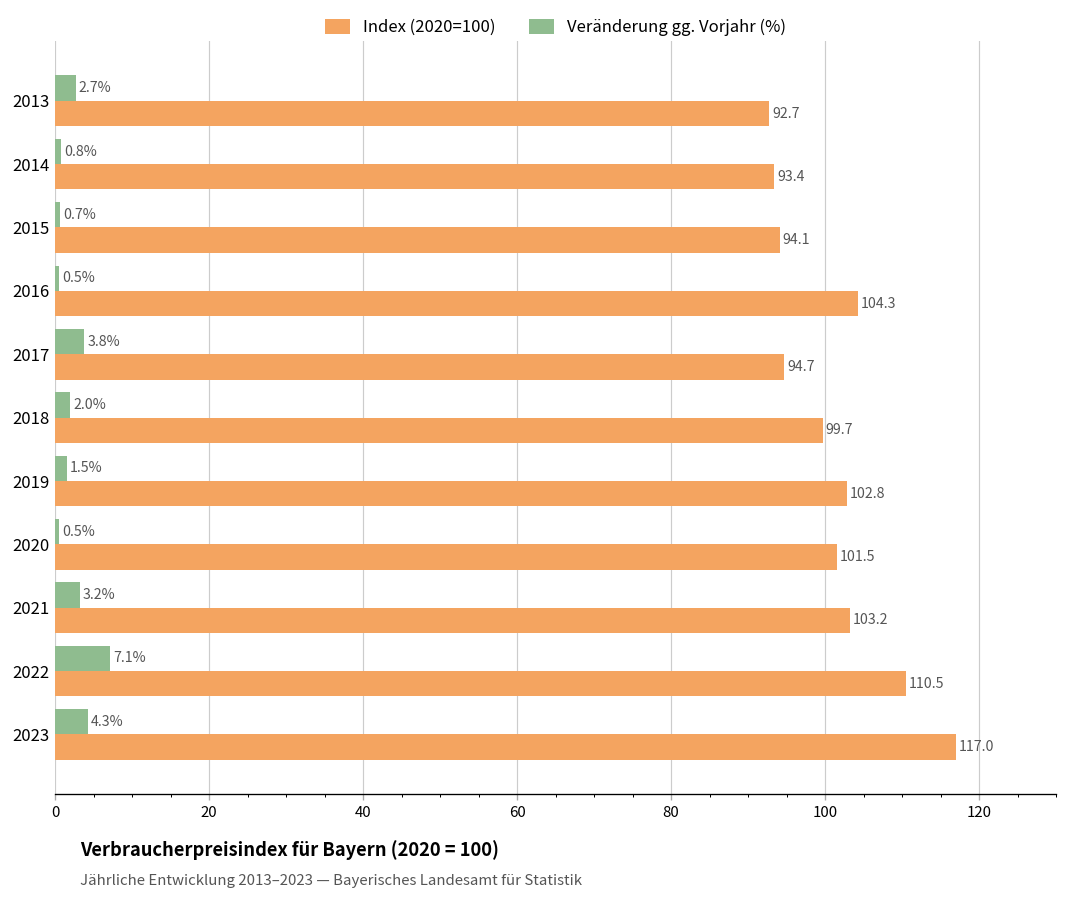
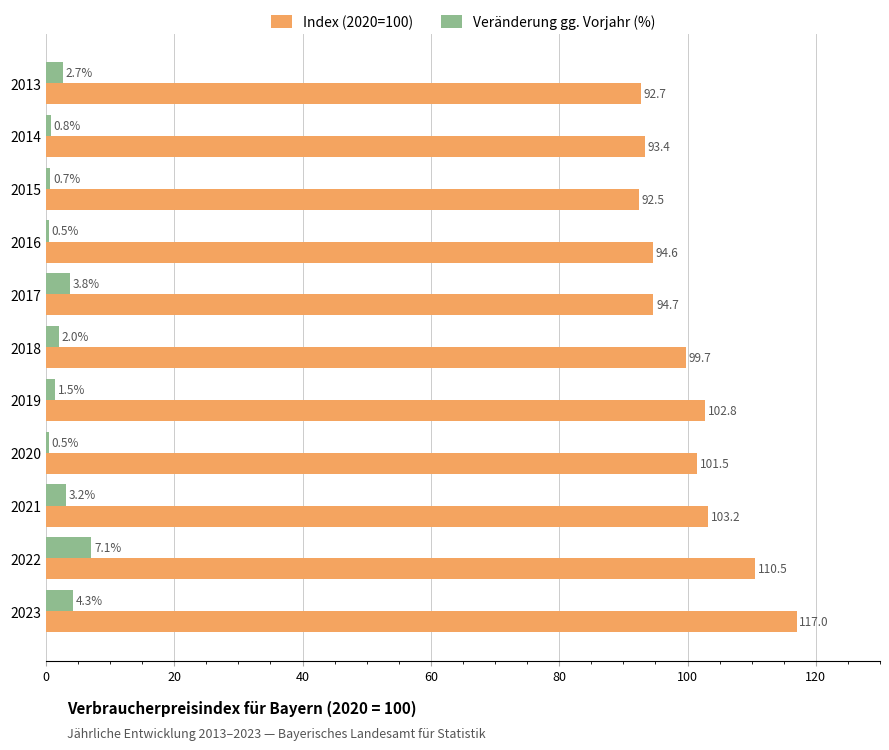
Index (2020=100), 2015: 94.1 -> 92.5
Index (2020=100), 2016: 104.3 -> 94.6
